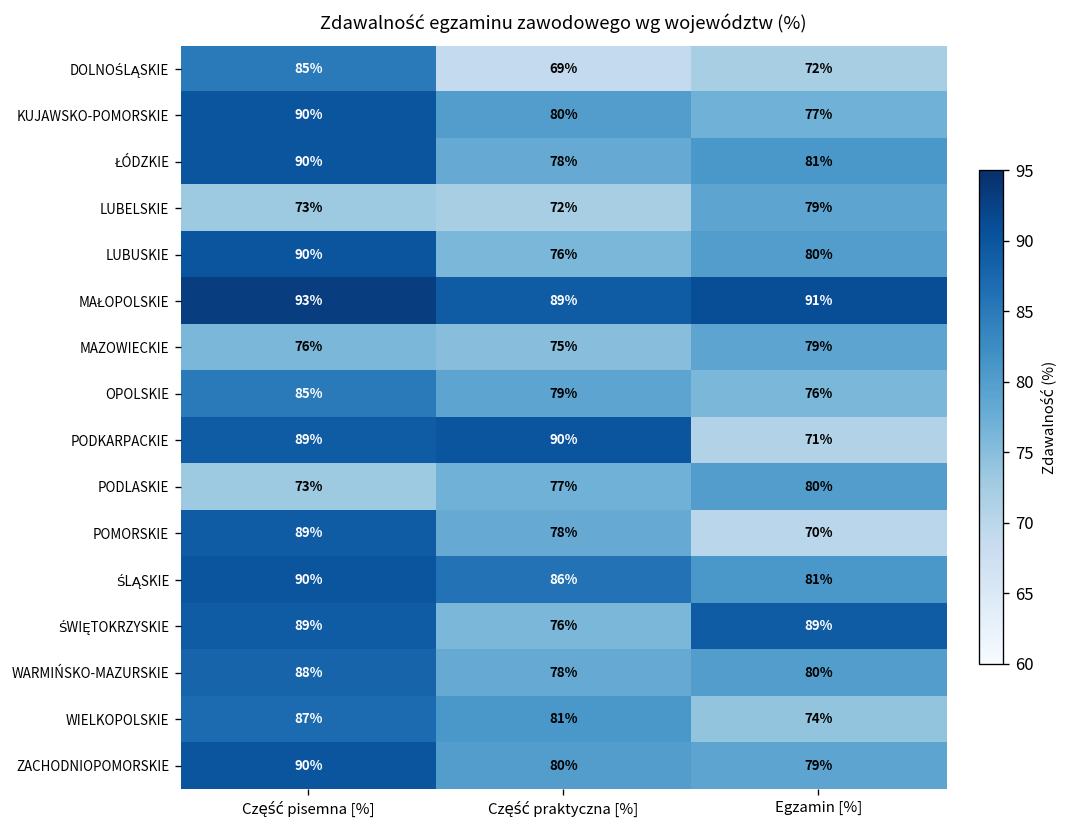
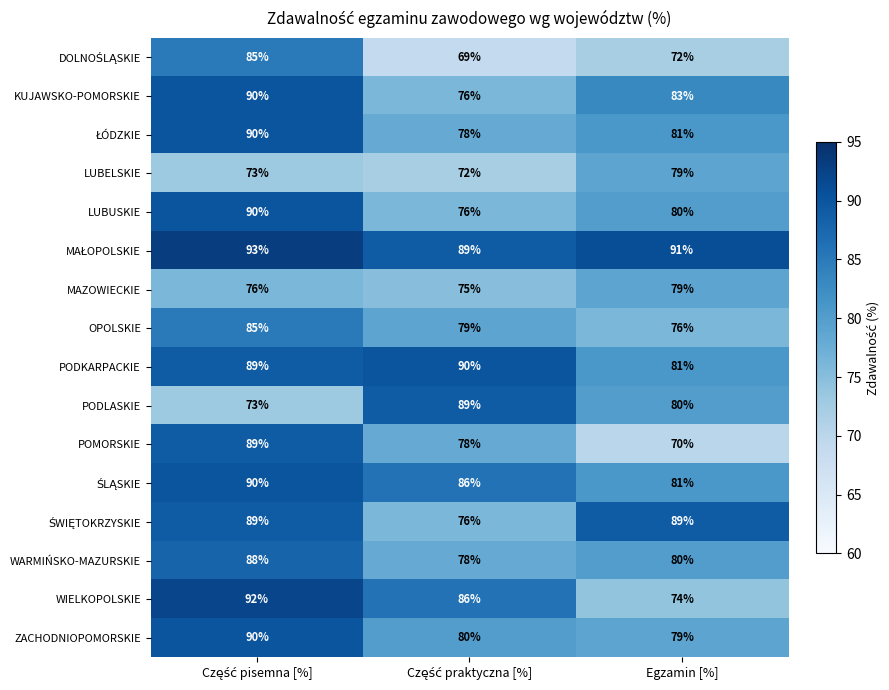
KUJAWSKO-POMORSKIE, Część praktyczna [%]: 80% -> 76%
KUJAWSKO-POMORSKIE, Egzamin [%]: 77% -> 83%
PODKARPACKIE, Egzamin [%]: 71% -> 81%
PODLASKIE, Część praktyczna [%]: 77% -> 89%
WIELKOPOLSKIE, Część pisemna [%]: 87% -> 92%
WIELKOPOLSKIE, Część praktyczna [%]: 81% -> 86%
